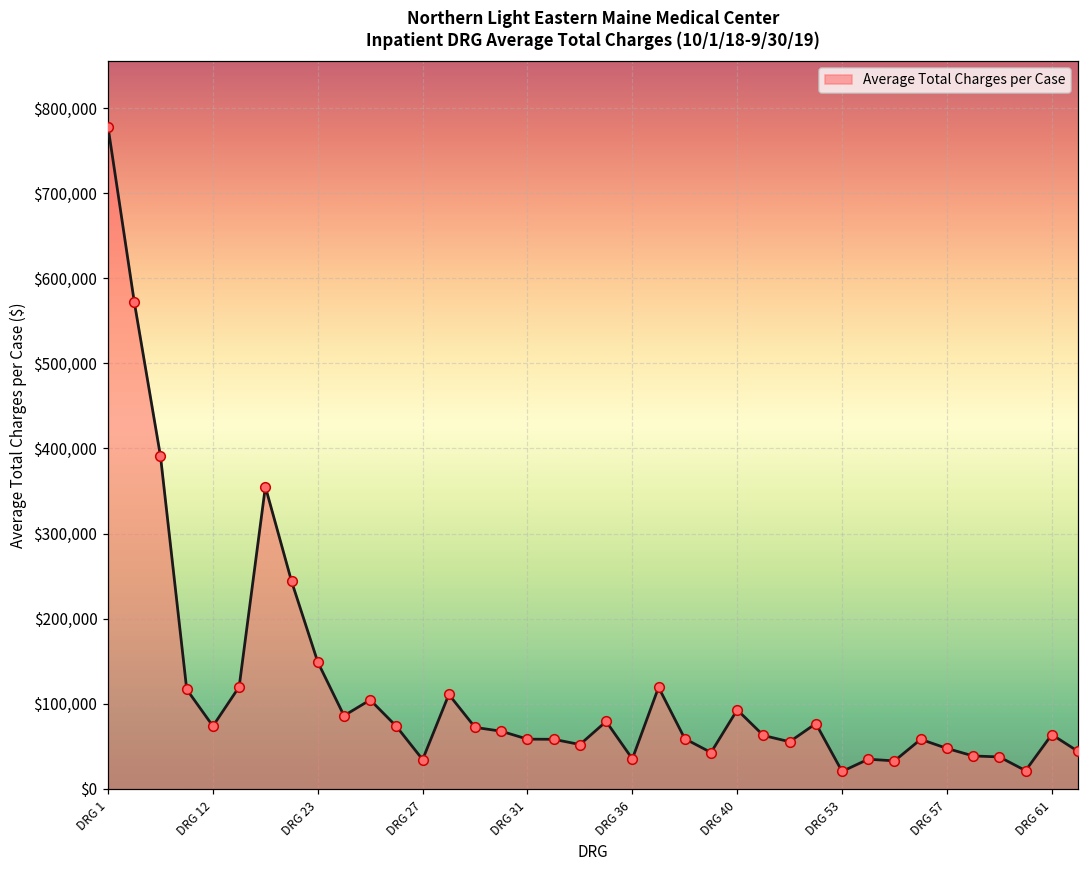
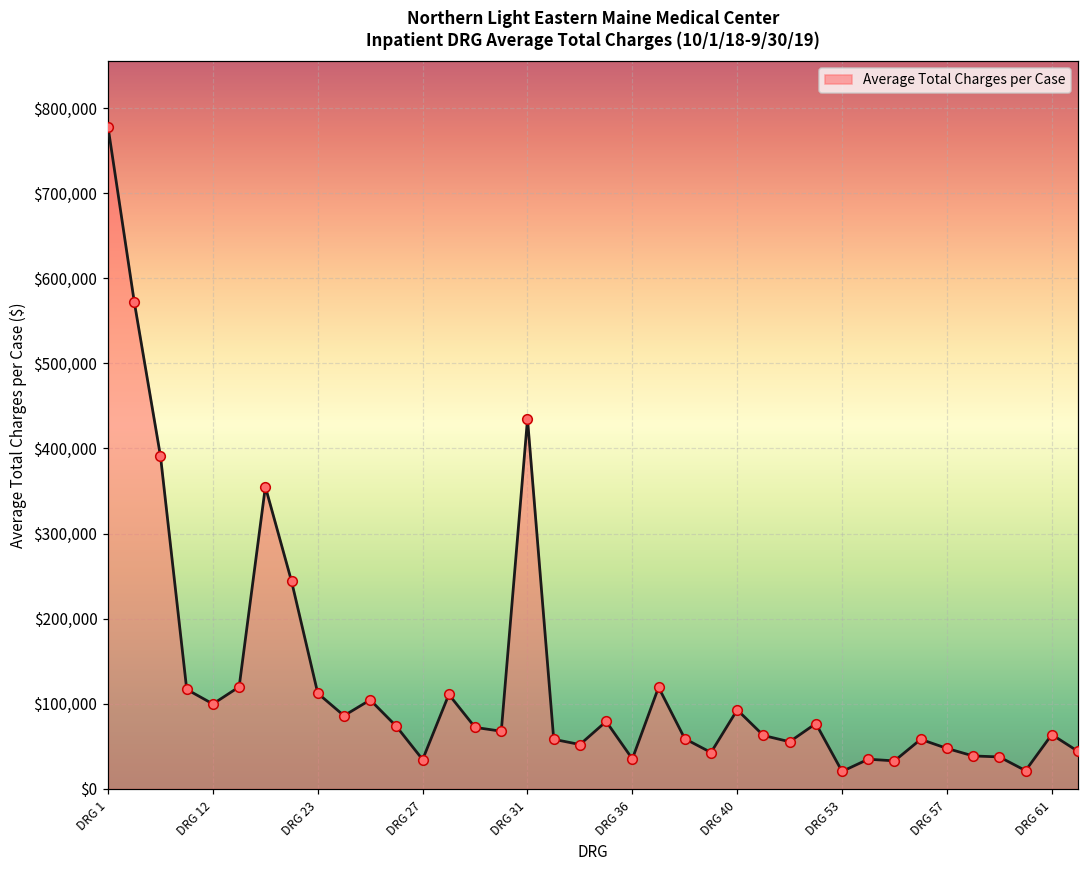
DRG 12: $70,000 -> $100,000
DRG 23: $150,000 -> $110,000
DRG 31: $60,000 -> $430,000
